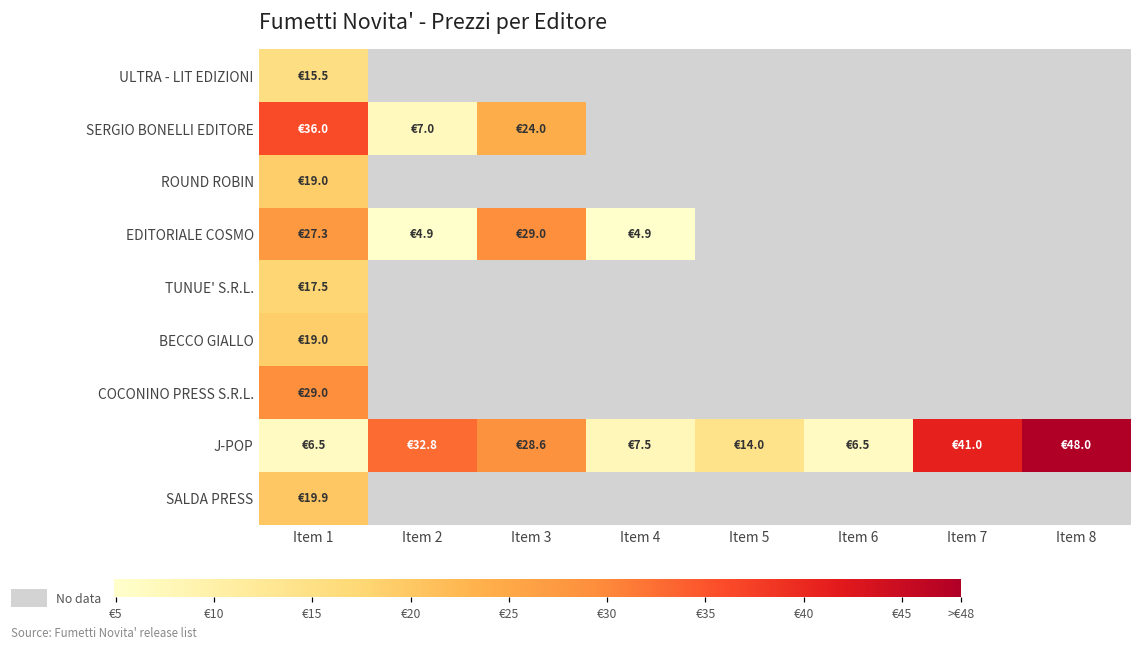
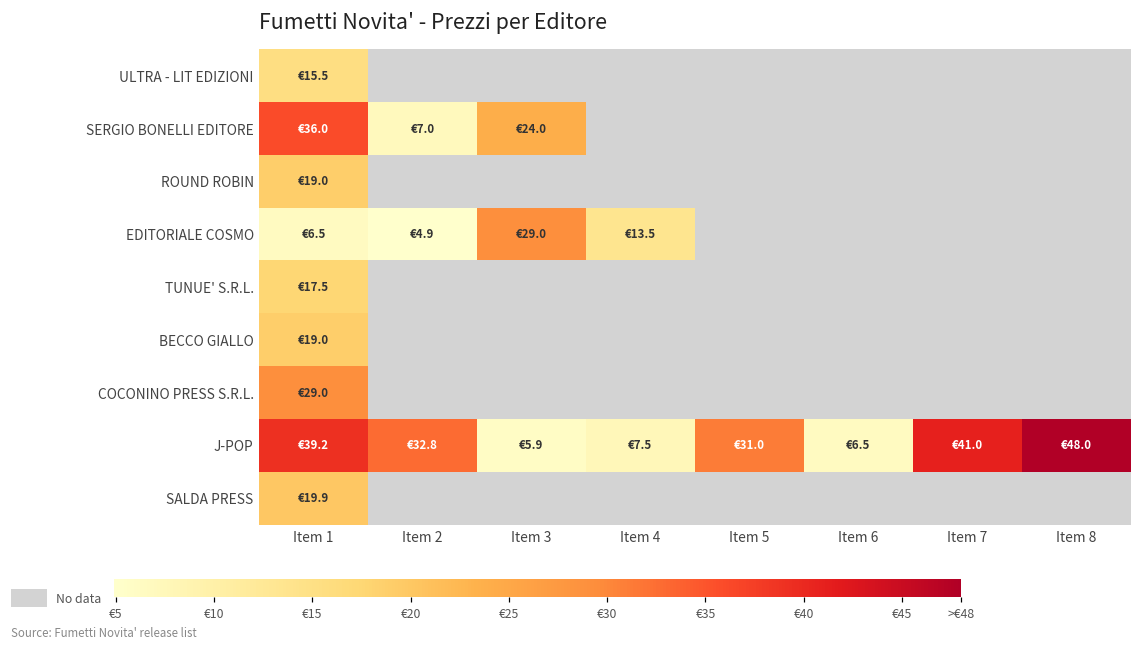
EDITORIALE COSMO, Item 1: €27.3 -> €6.5
EDITORIALE COSMO, Item 4: €4.9 -> €13.5
J-POP, Item 1: €6.5 -> €39.2
J-POP, Item 3: €28.6 -> €5.9
J-POP, Item 5: €14.0 -> €31.0
